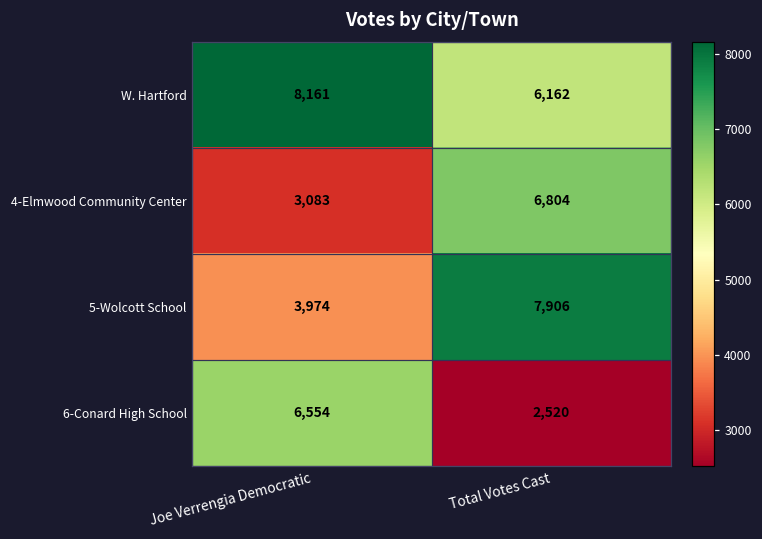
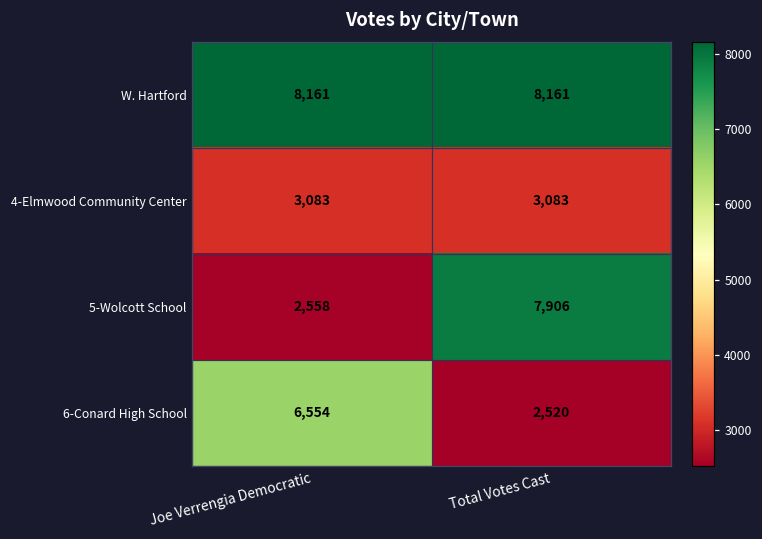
W. Hartford, Total Votes Cast: 6,162 -> 8,161
4-Elmwood Community Center, Total Votes Cast: 6,804 -> 3,083
5-Wolcott School, Joe Verrengia Democratic: 3,974 -> 2,558
